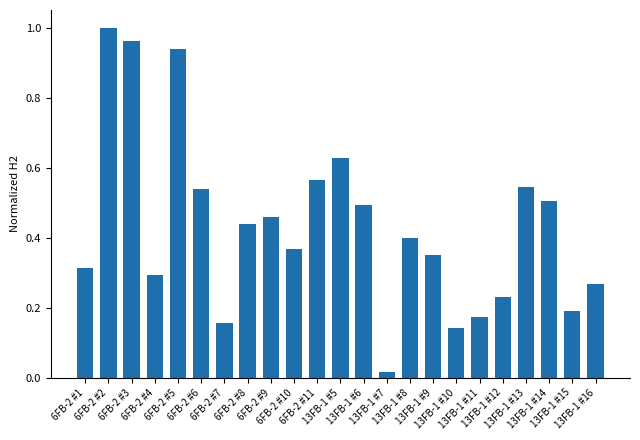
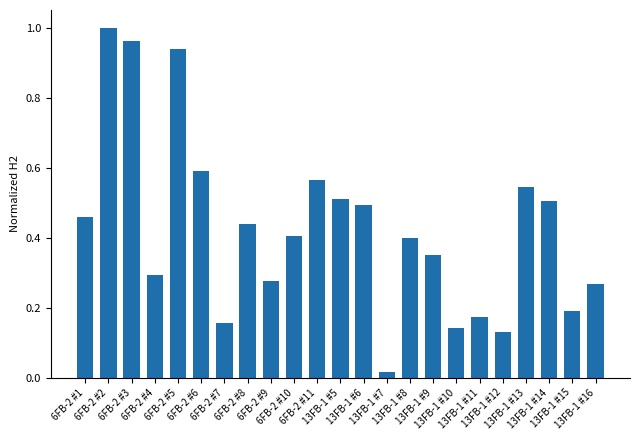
6FB-2 #1: 0.31 -> 0.46
6FB-2 #6: 0.54 -> 0.59
6FB-2 #9: 0.46 -> 0.28
6FB-2 #10: 0.37 -> 0.41
13FB-1 #5: 0.63 -> 0.51
13FB-1 #12: 0.23 -> 0.13
